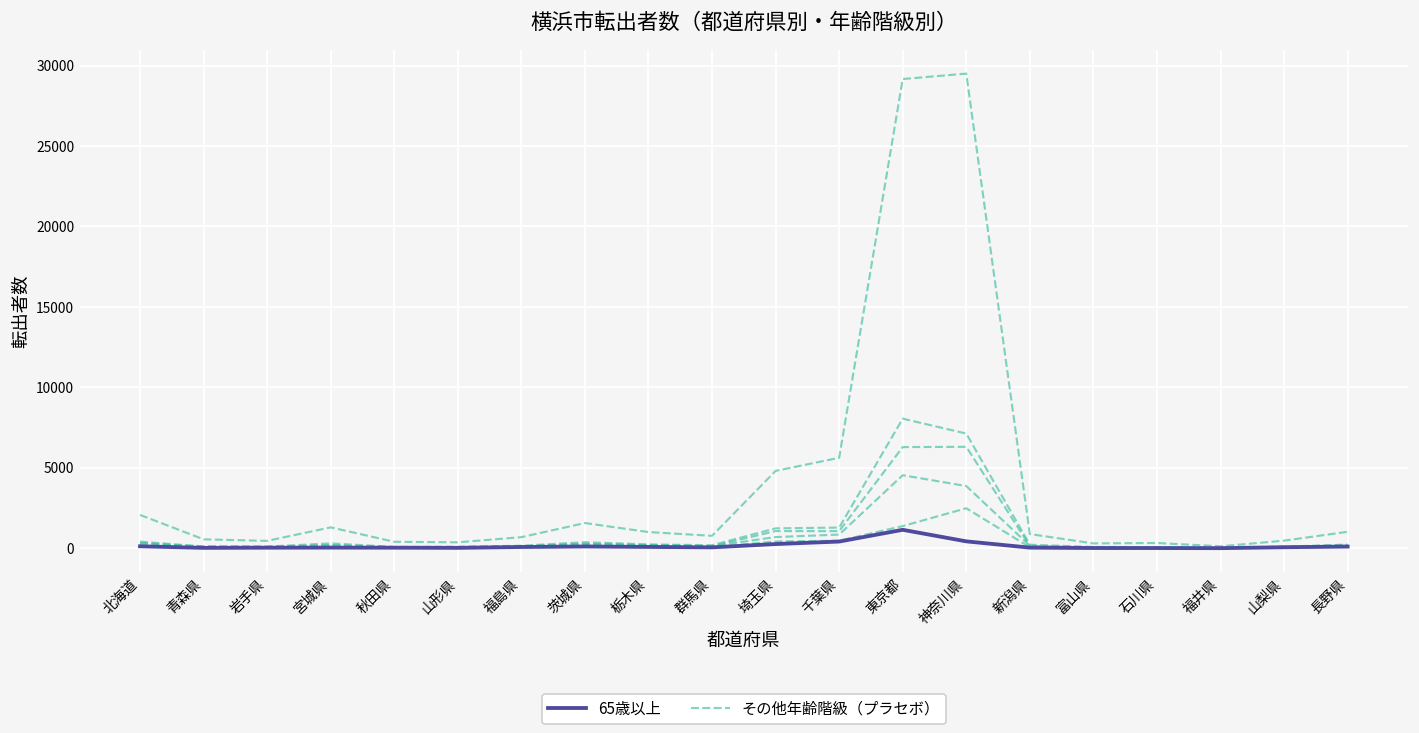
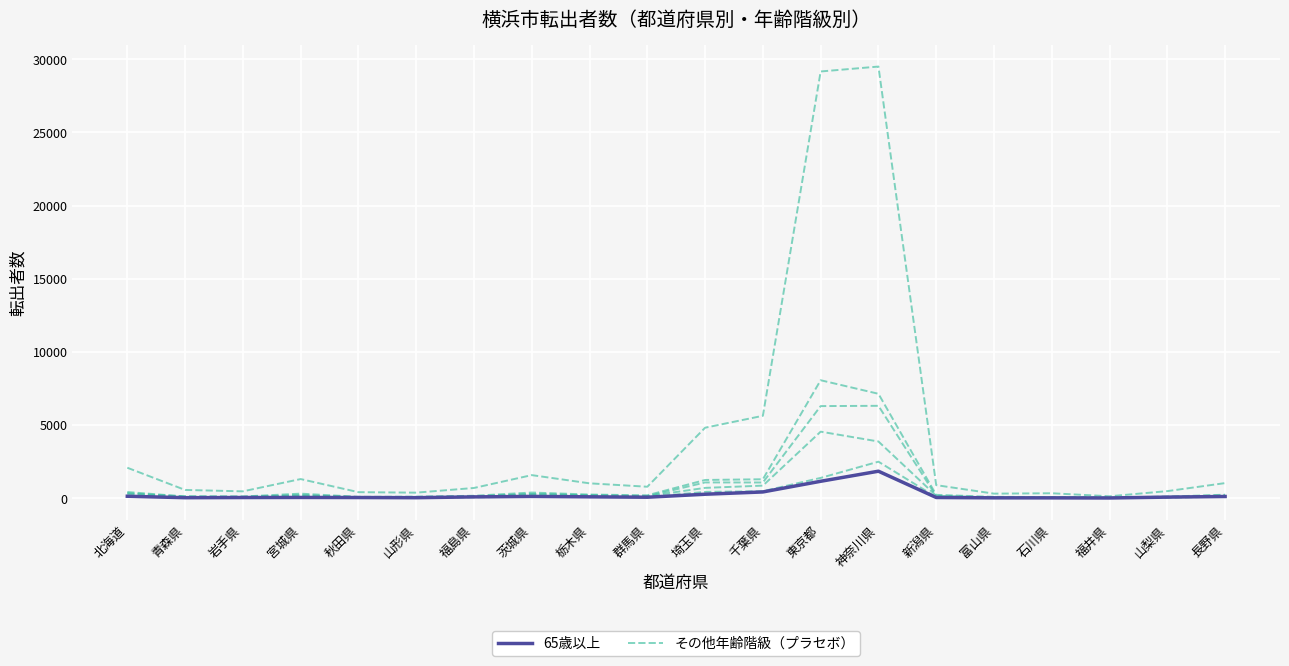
65歳以上, 神奈川県: 400 -> 1800
